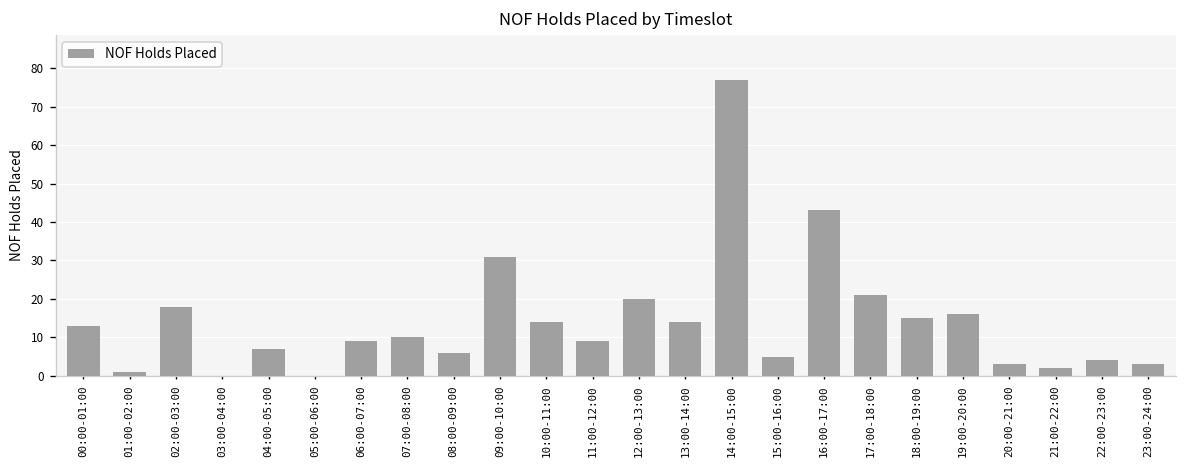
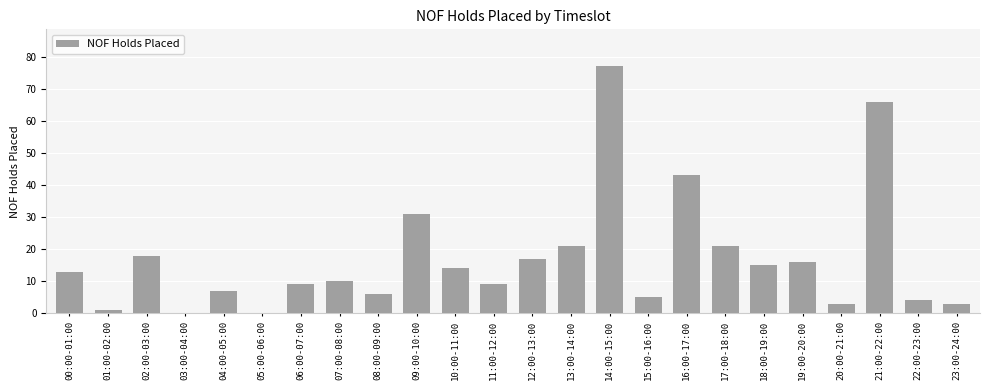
12:00-13:00: 20 -> 17
13:00-14:00: 14 -> 21
21:00-22:00: 2 -> 66
